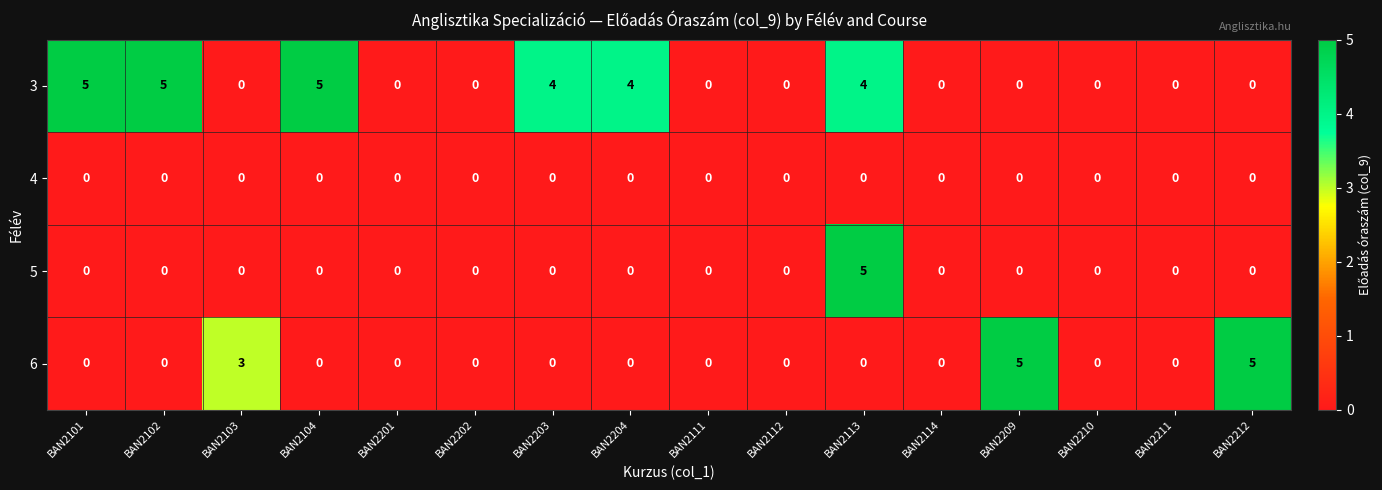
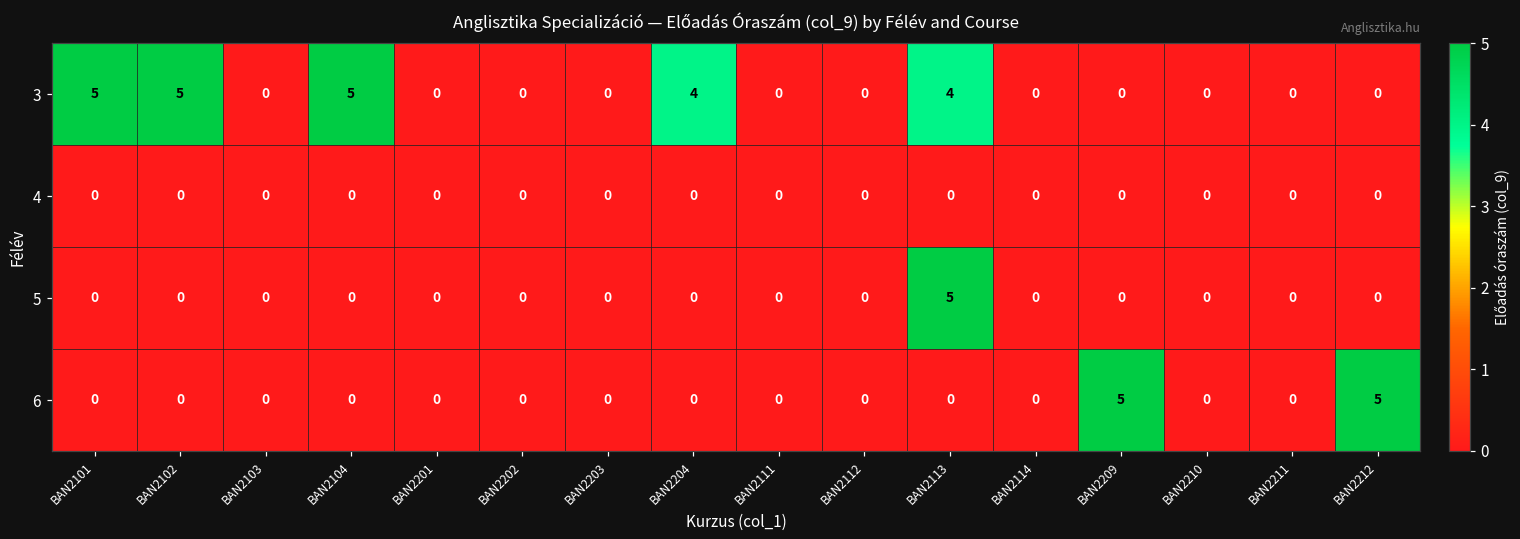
3, BAN2203: 4 -> 0
6, BAN2103: 3 -> 0
